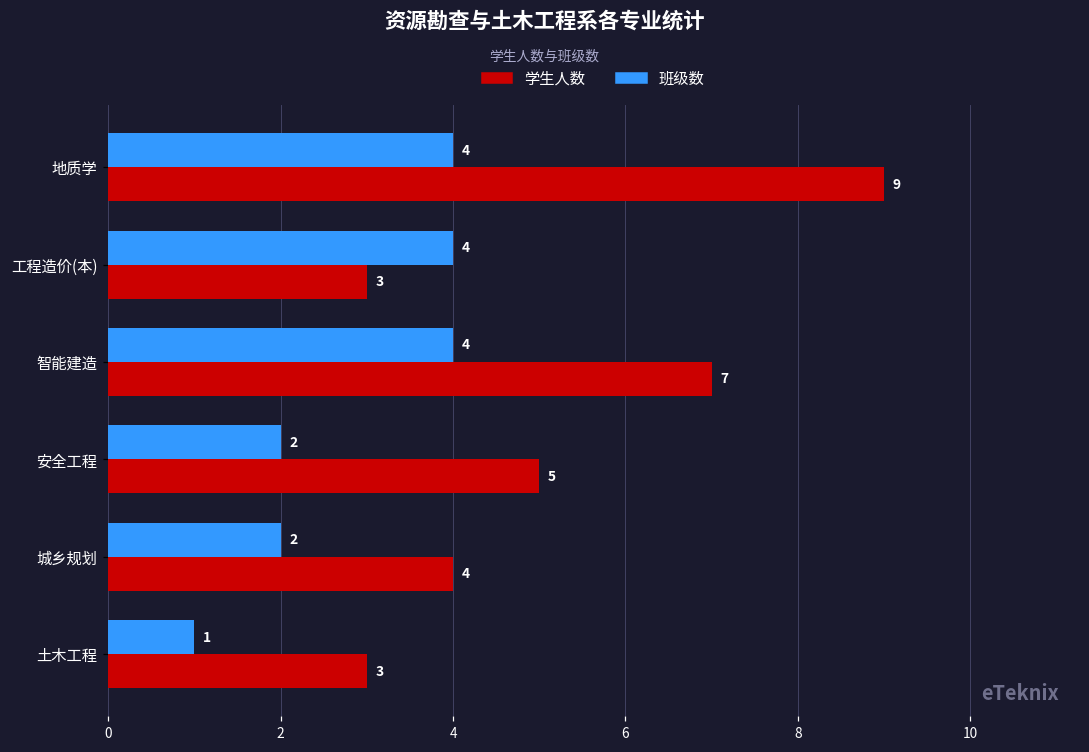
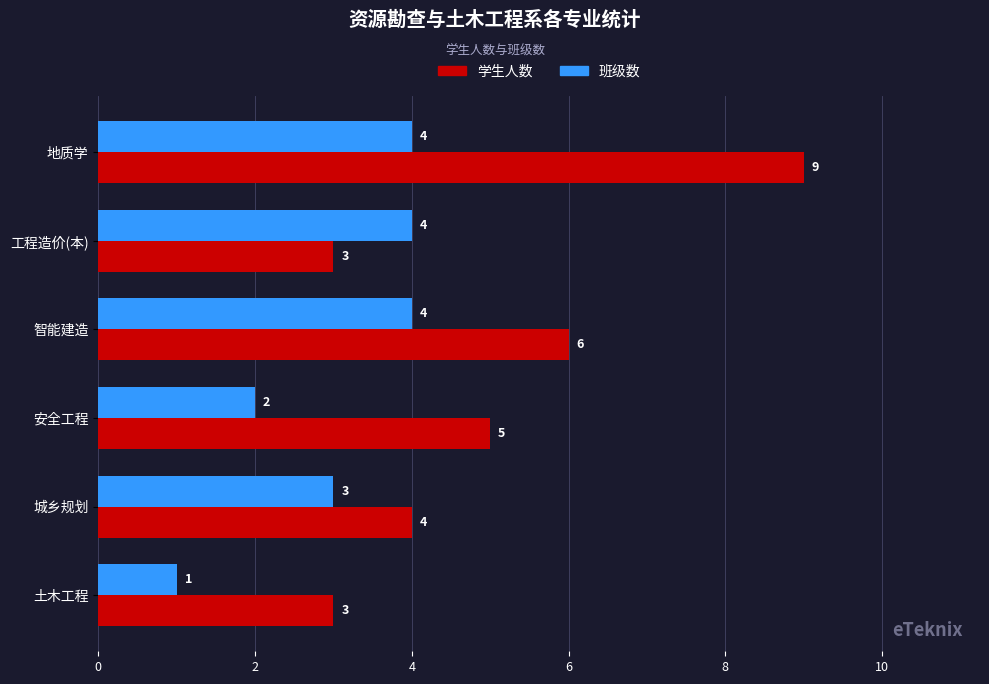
学生人数, 智能建造: 7 -> 6
班级数, 城乡规划: 2 -> 3
